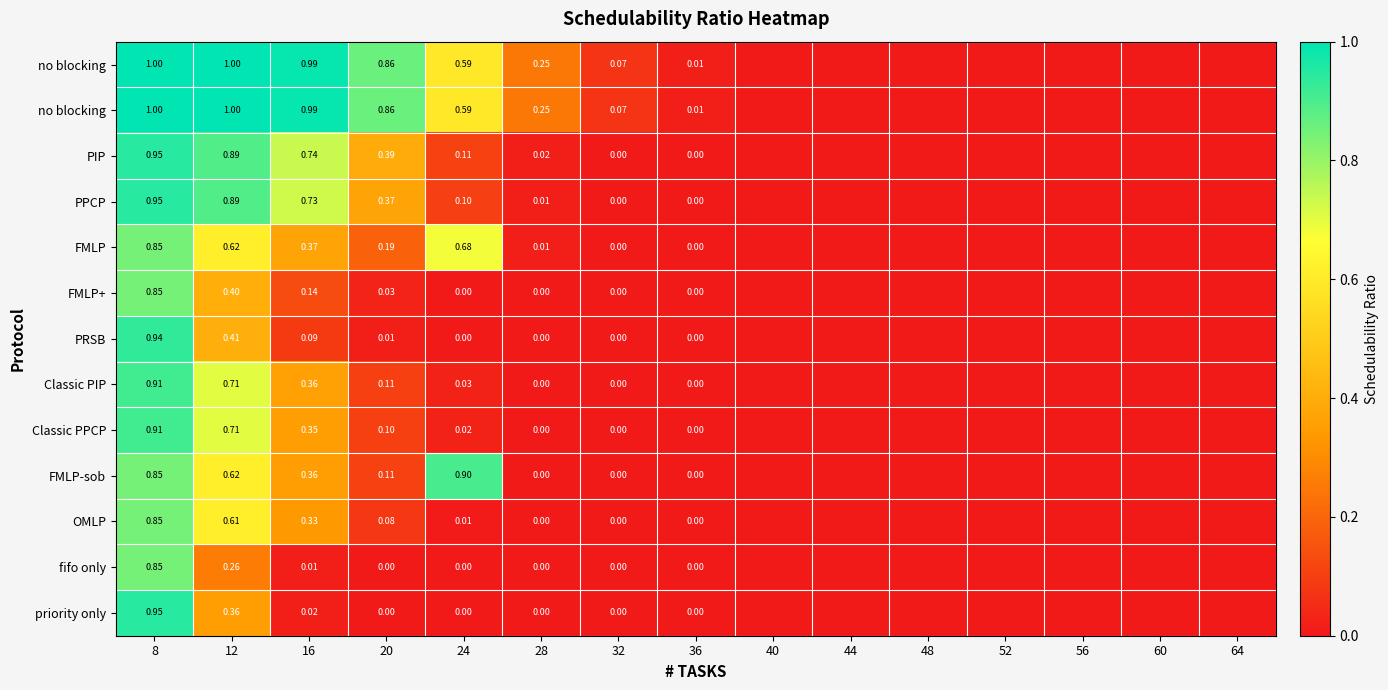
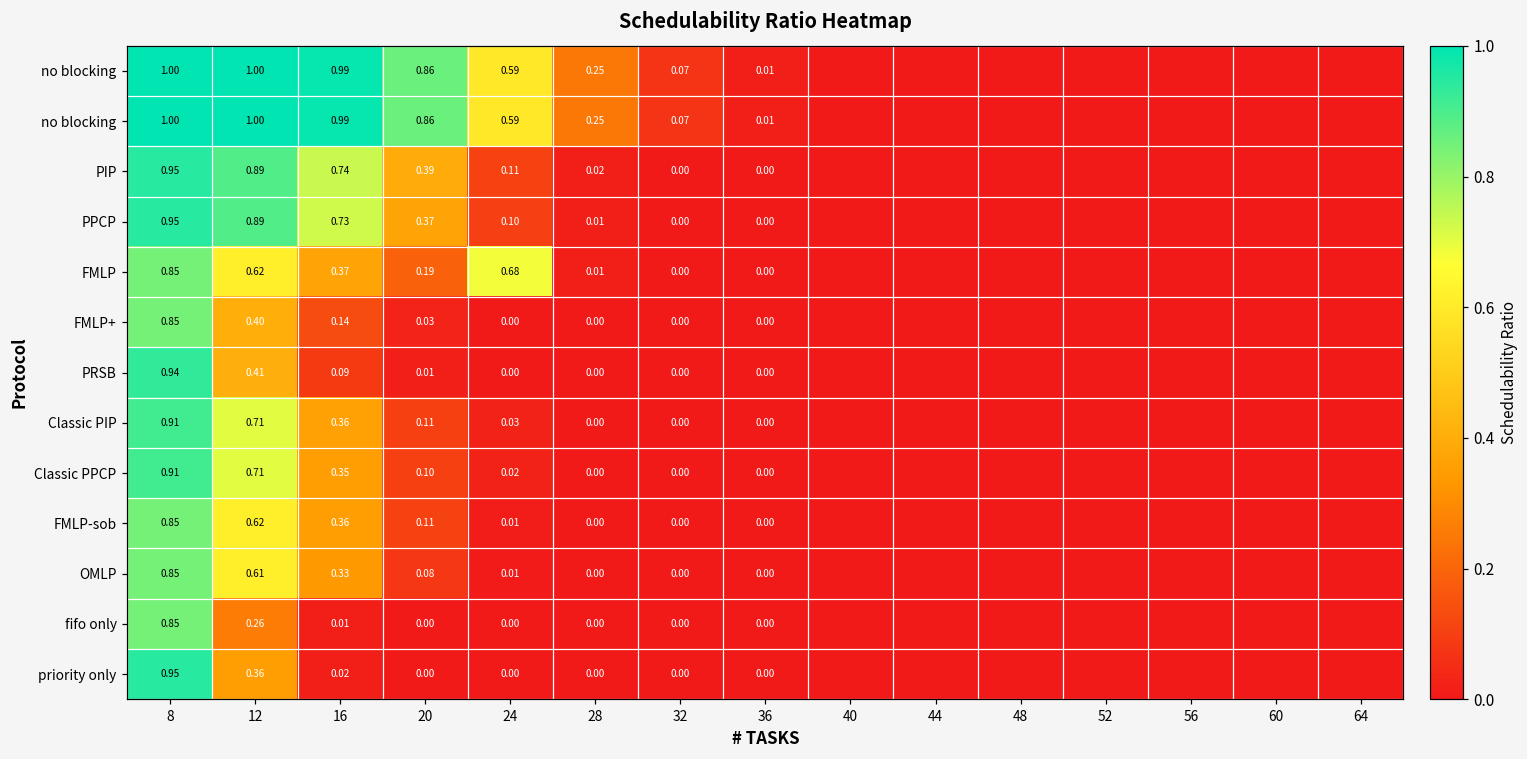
FMLP-sob, 24: 0.90 -> 0.01
